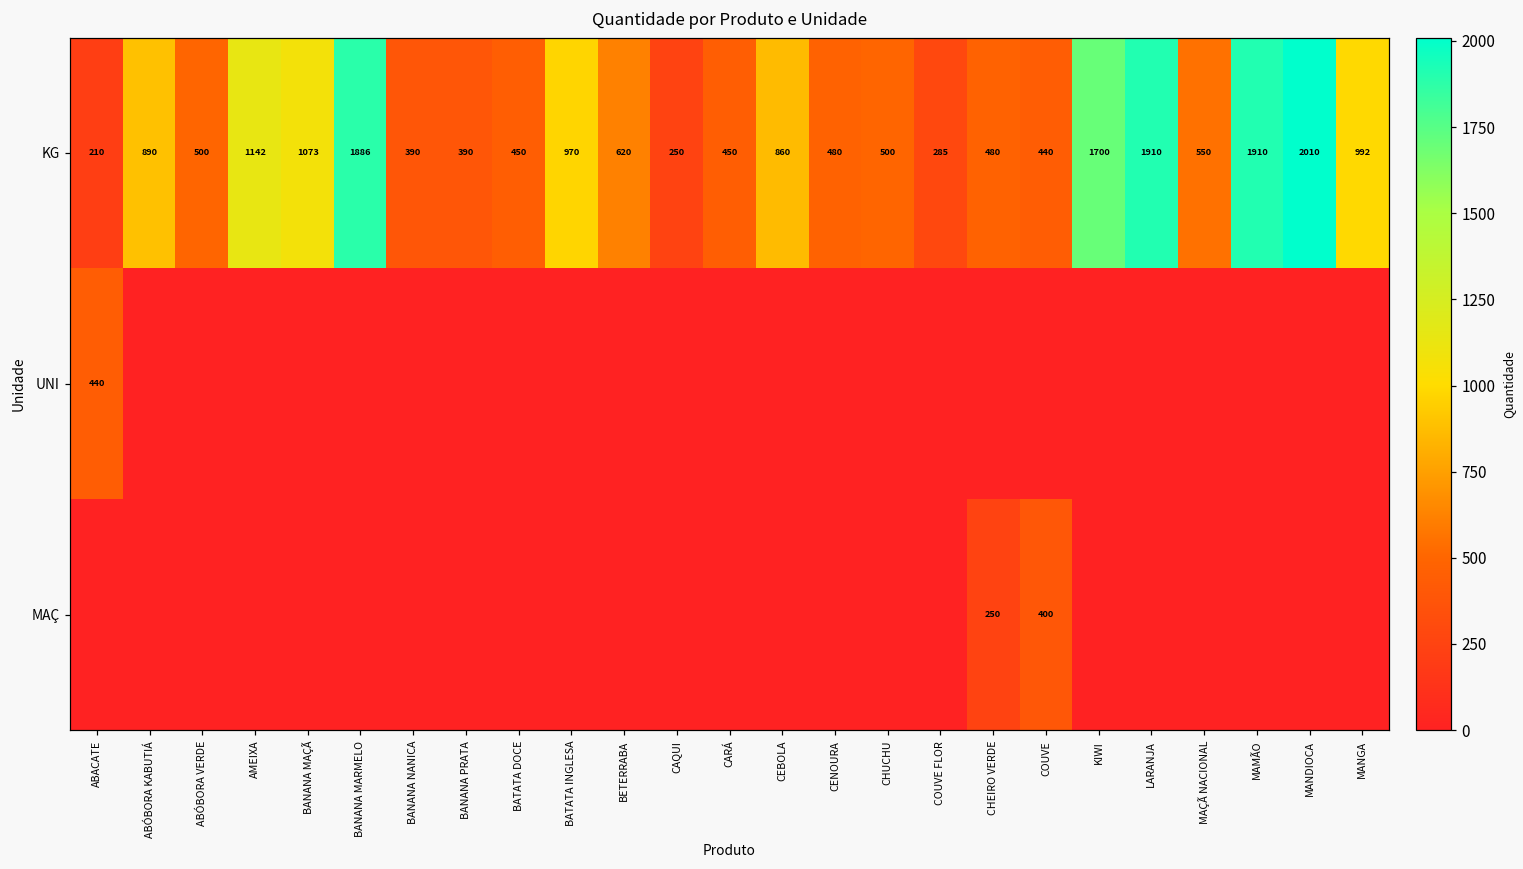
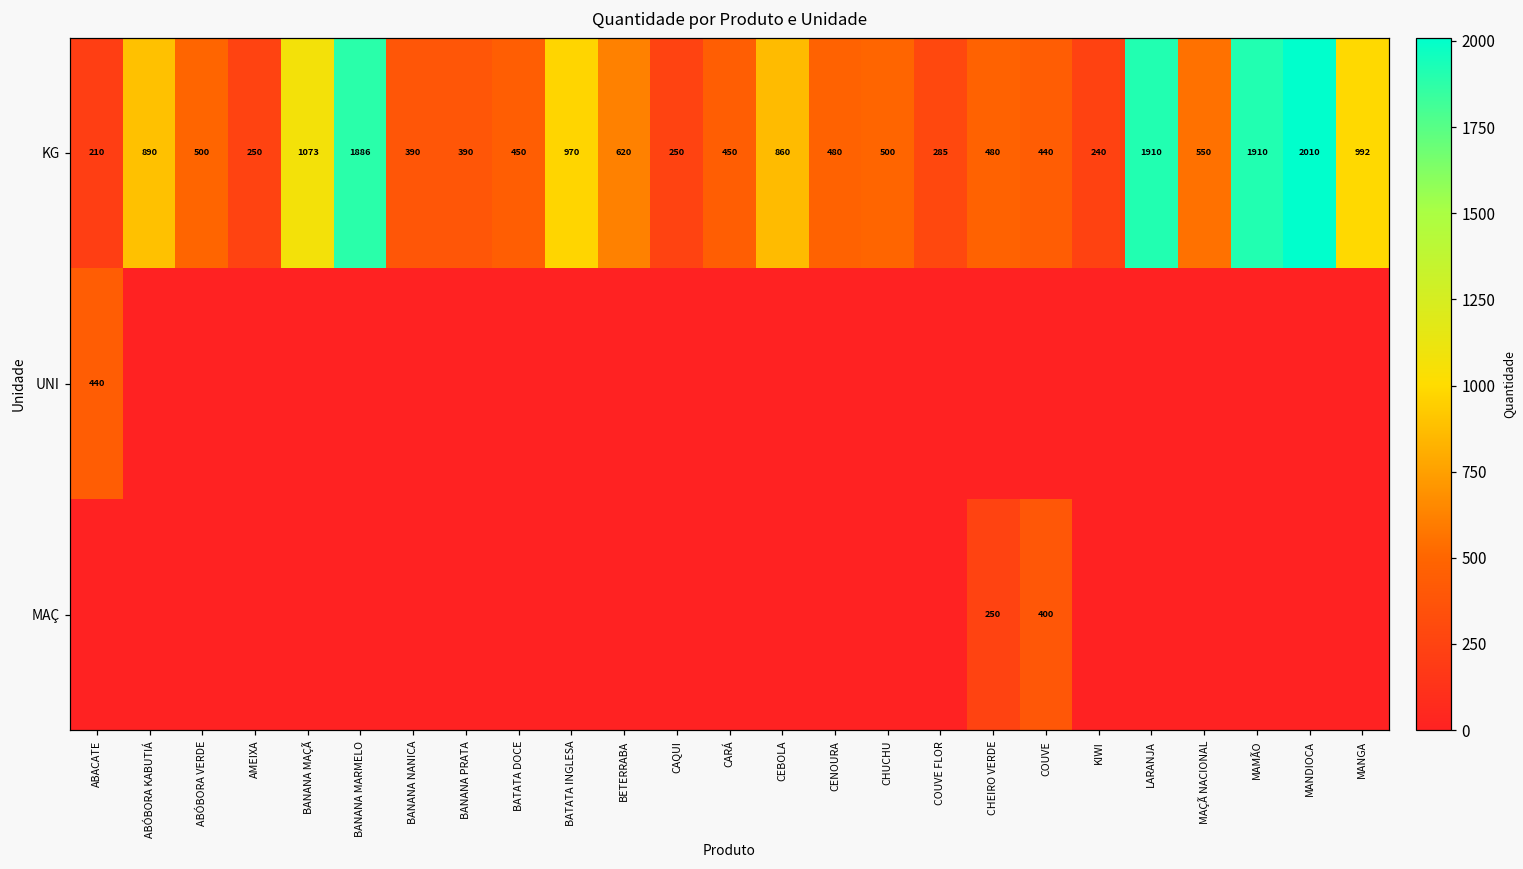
KG, AMEIXA: 1142 -> 250
KG, KIWI: 1700 -> 240
